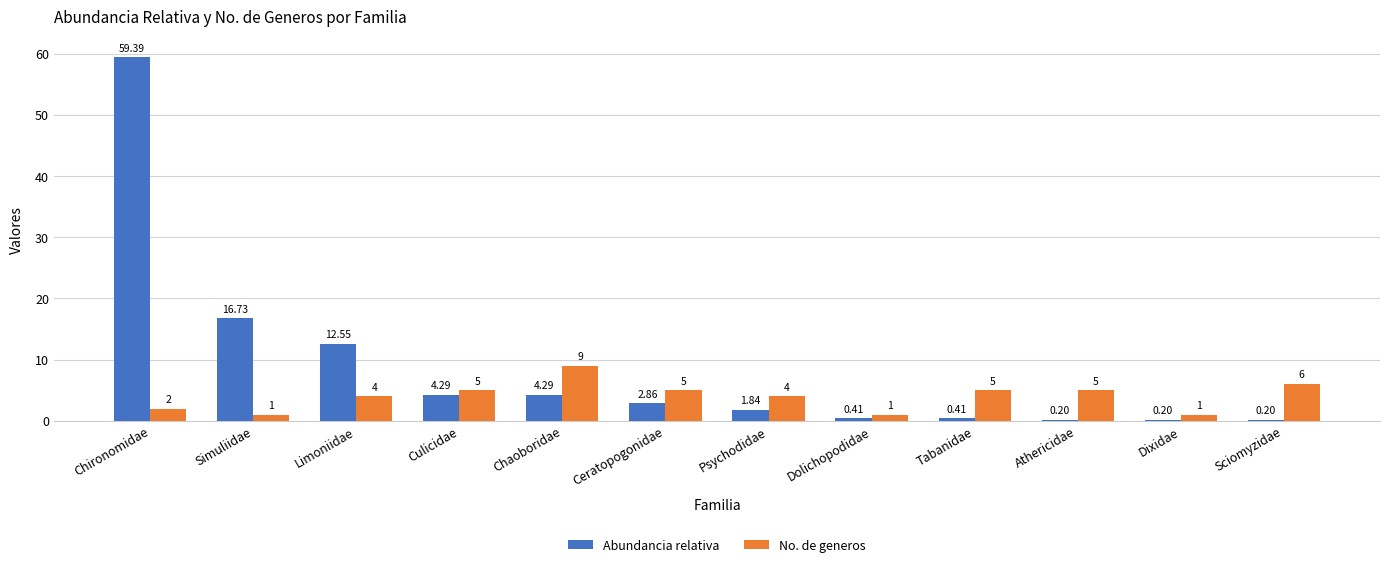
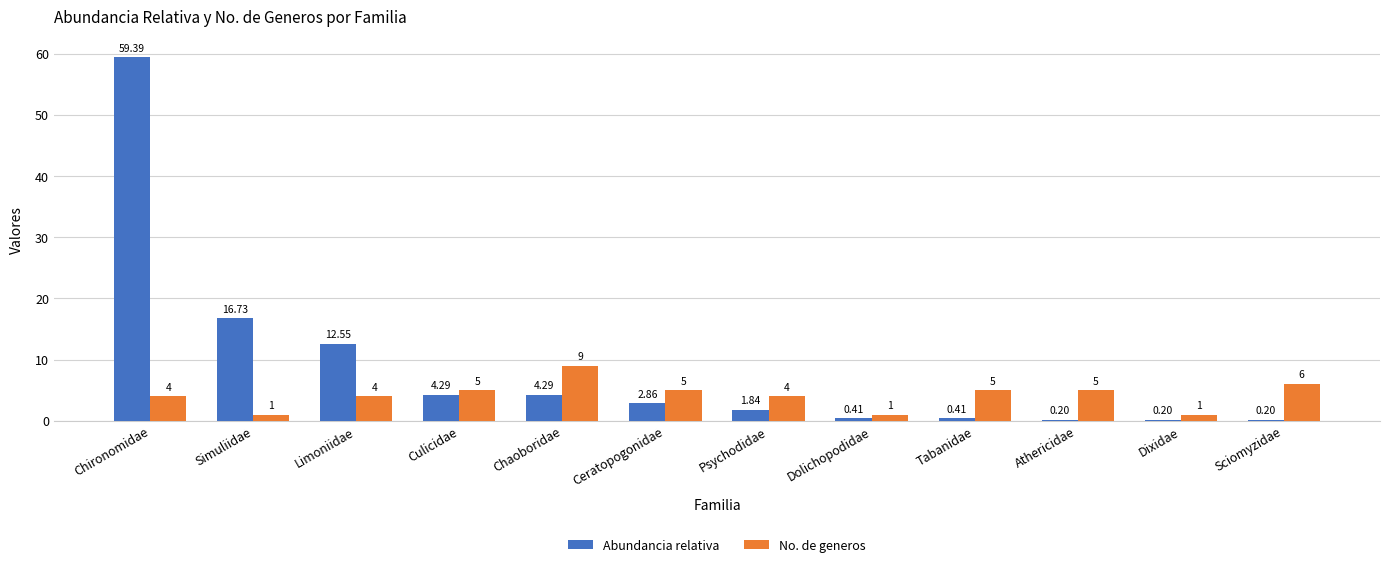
No. de generos, Chironomidae: 2 -> 4
